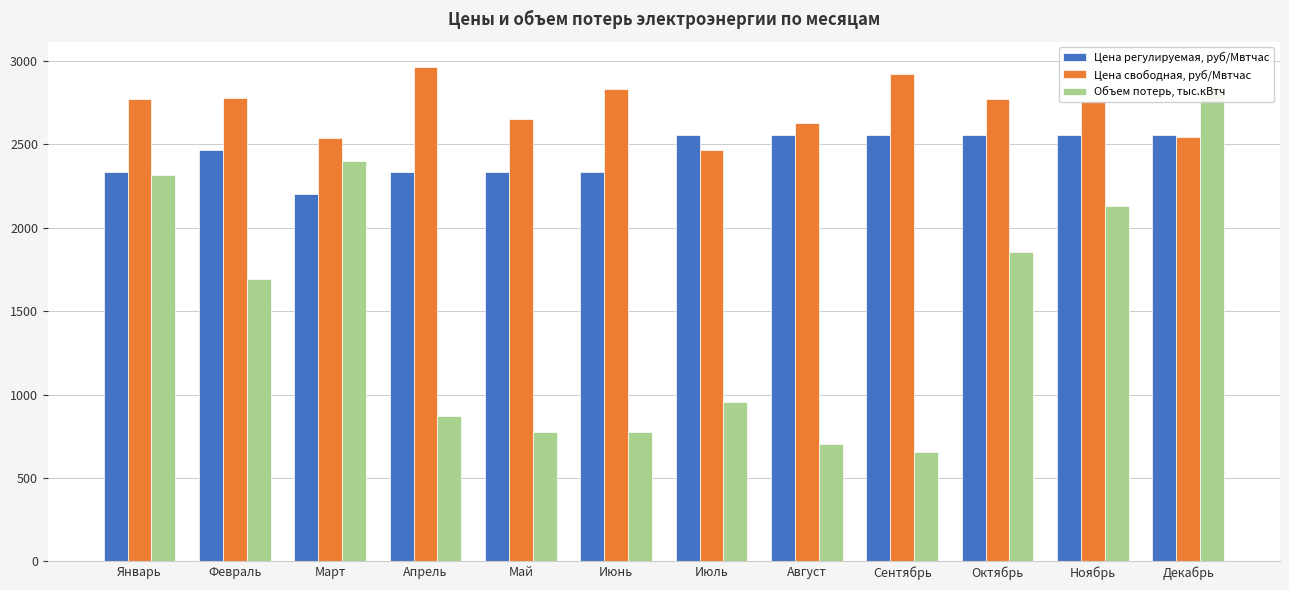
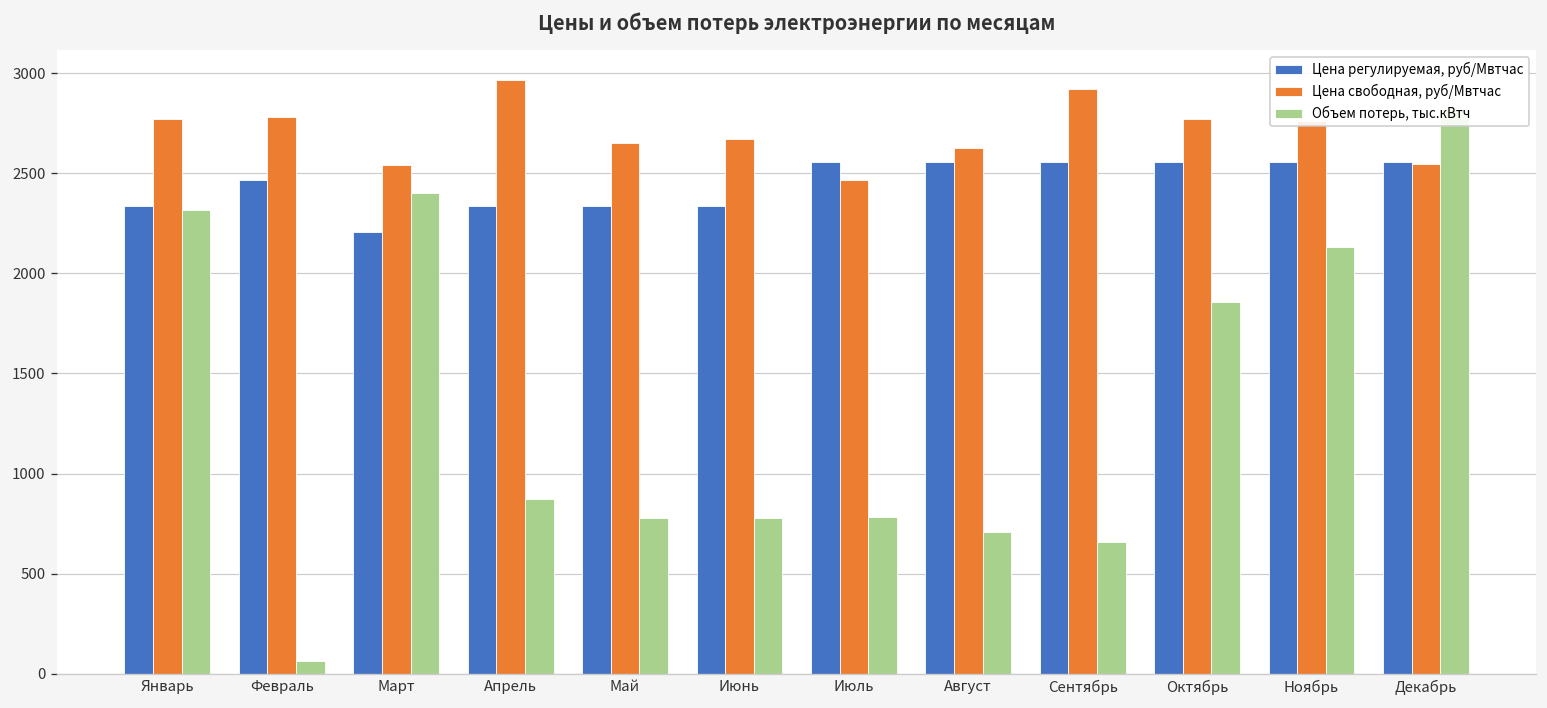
Объем потерь, тыс.кВтч, Февраль: 1690 -> 60
Цена свободная, руб/Мвтчас, Июнь: 2830 -> 2670
Объем потерь, тыс.кВтч, Июль: 960 -> 780
